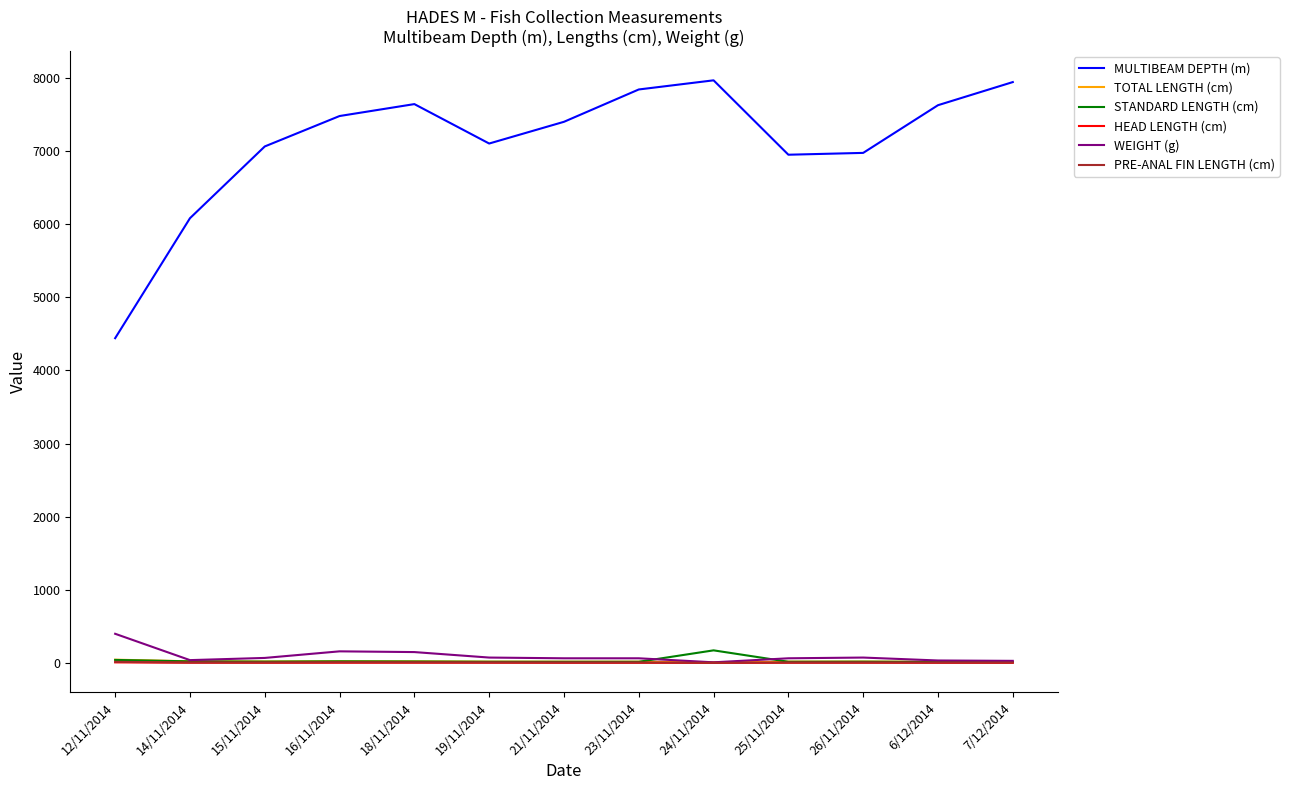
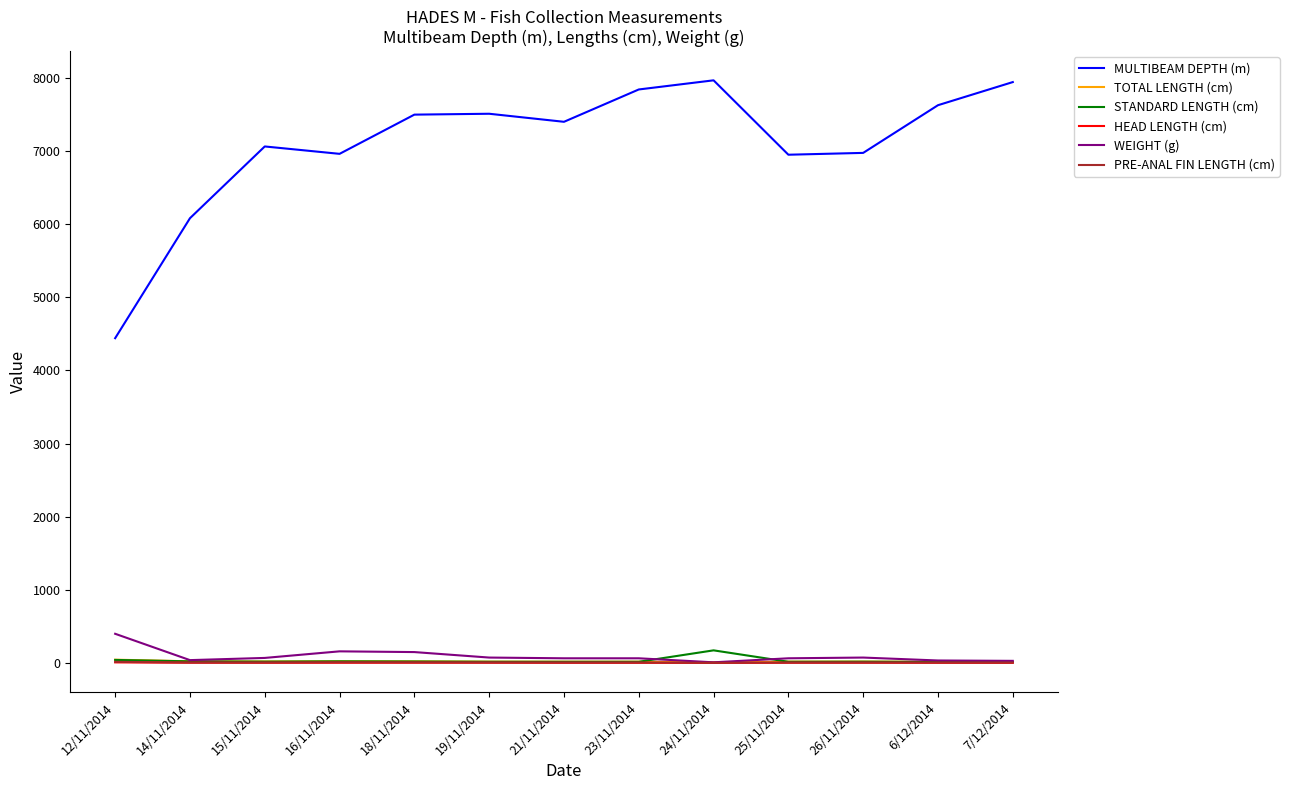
MULTIBEAM DEPTH (m), 16/11/2014: 7500 -> 7000
MULTIBEAM DEPTH (m), 18/11/2014: 7600 -> 7500
MULTIBEAM DEPTH (m), 19/11/2014: 7100 -> 7500
